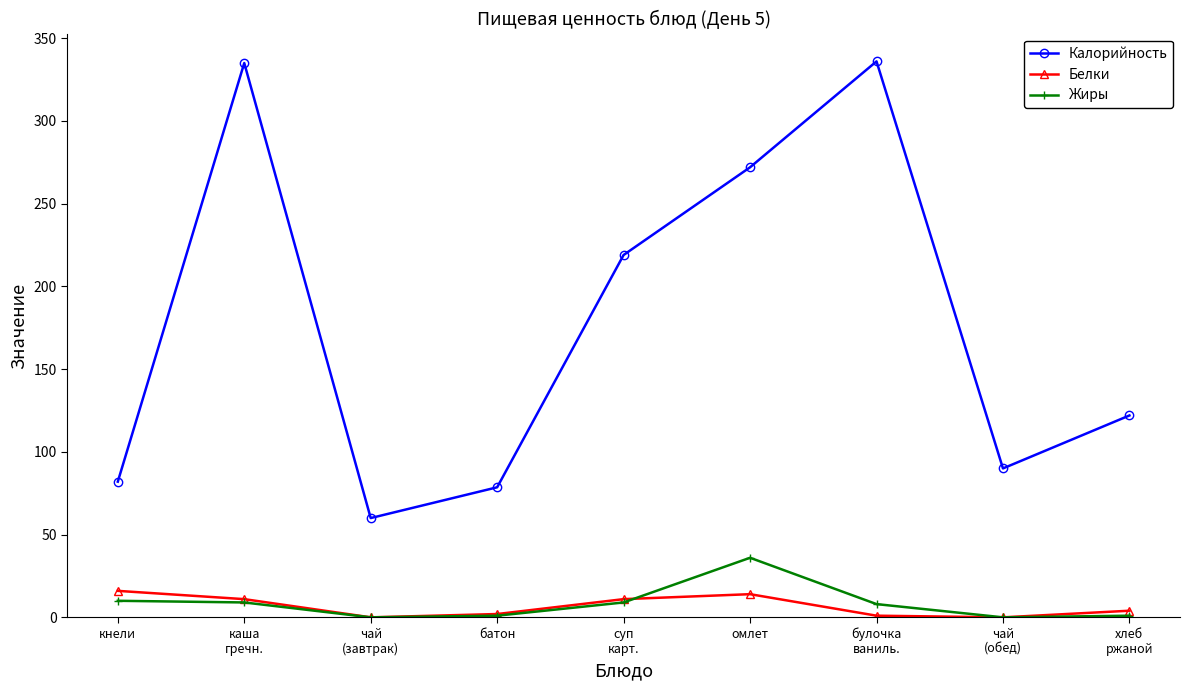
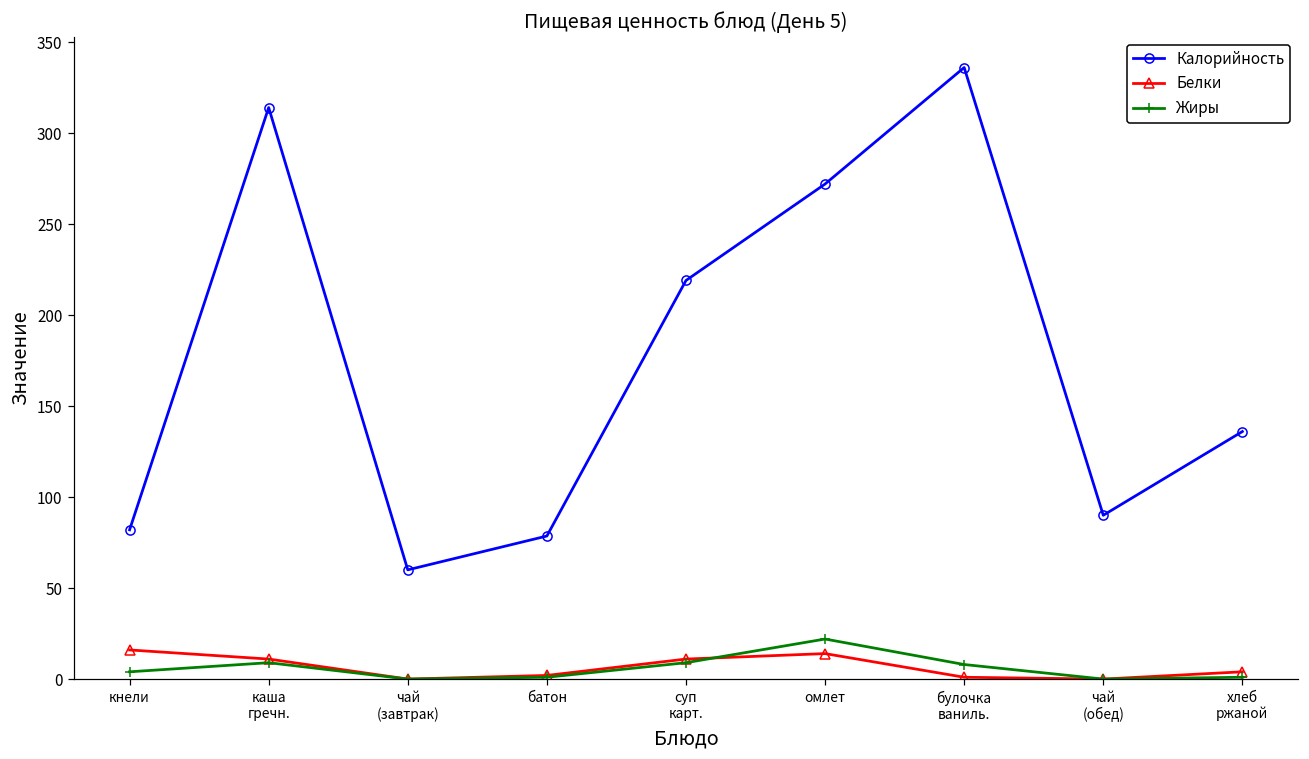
Жиры, кнели: 10 -> 4
Калорийность, каша гречн.: 335 -> 314
Жиры, омлет: 36 -> 22
Калорийность, хлеб ржаной: 122 -> 136
